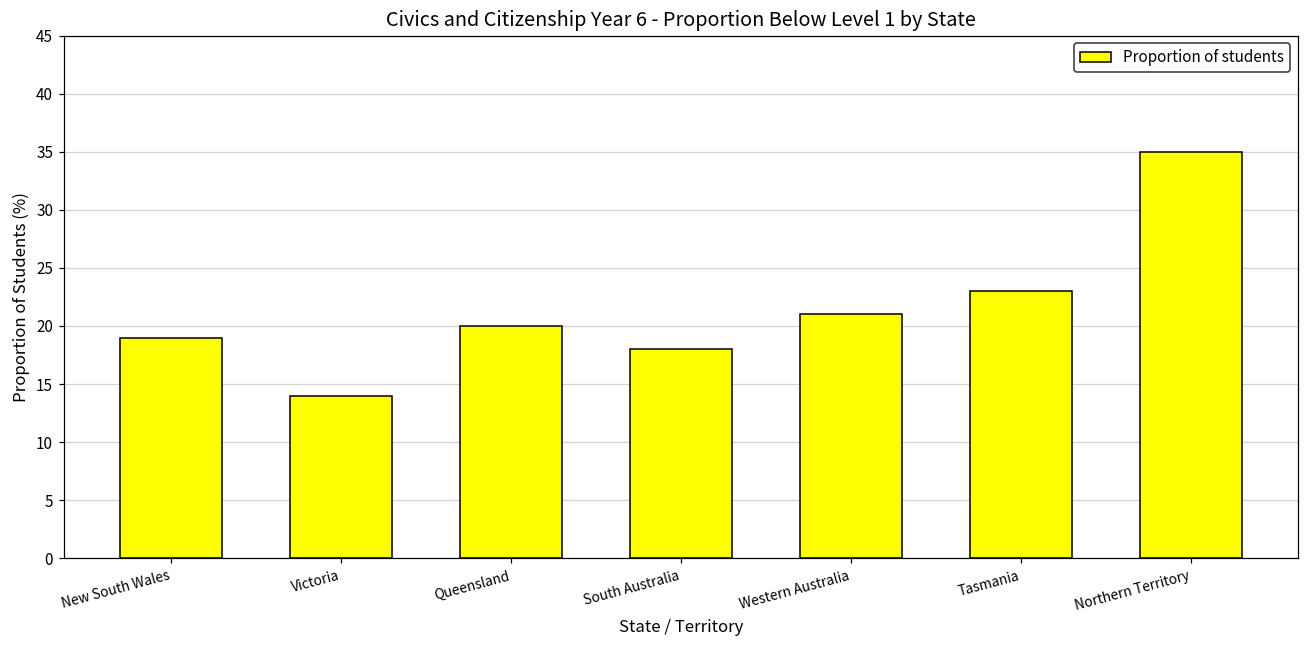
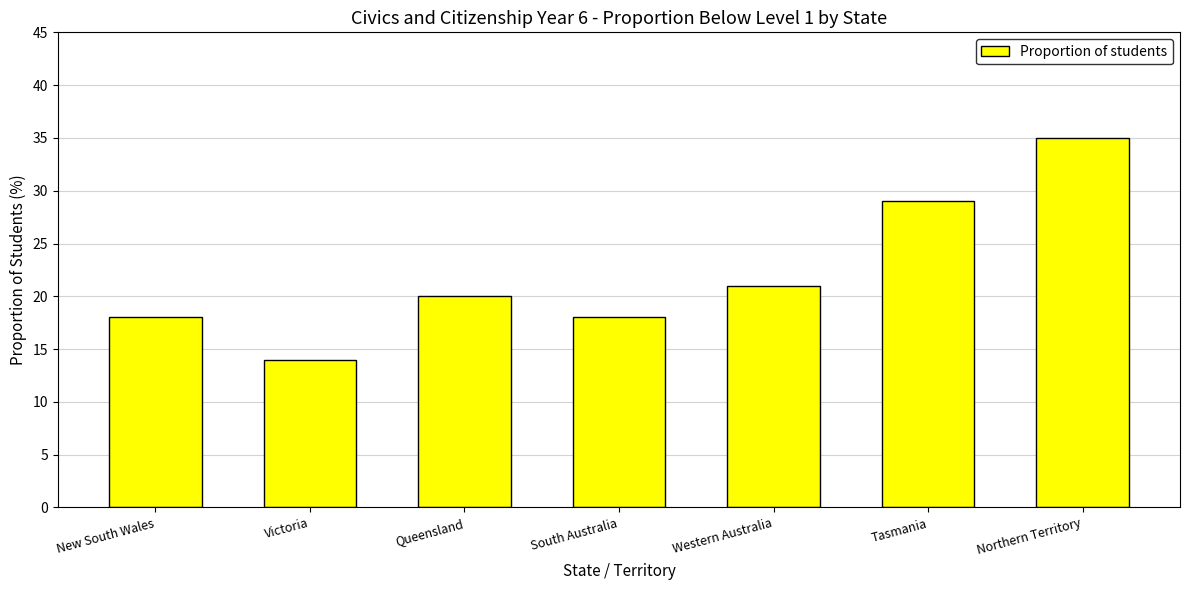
New South Wales: 19 -> 18
Tasmania: 23 -> 29
